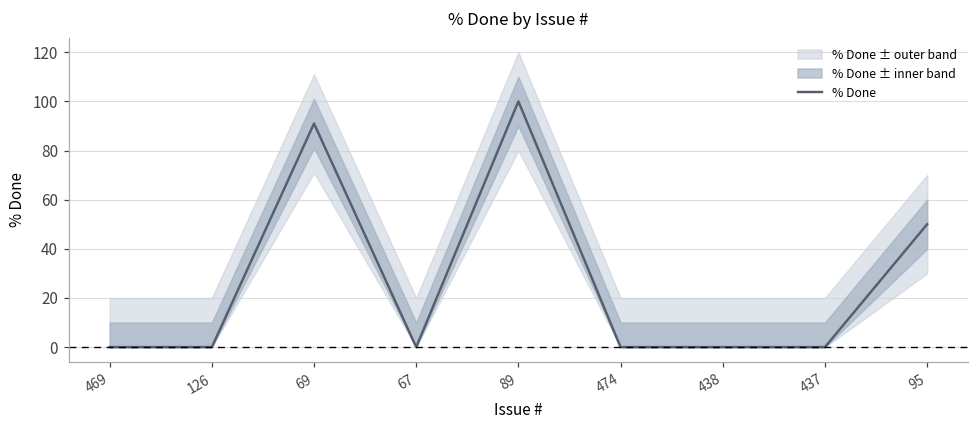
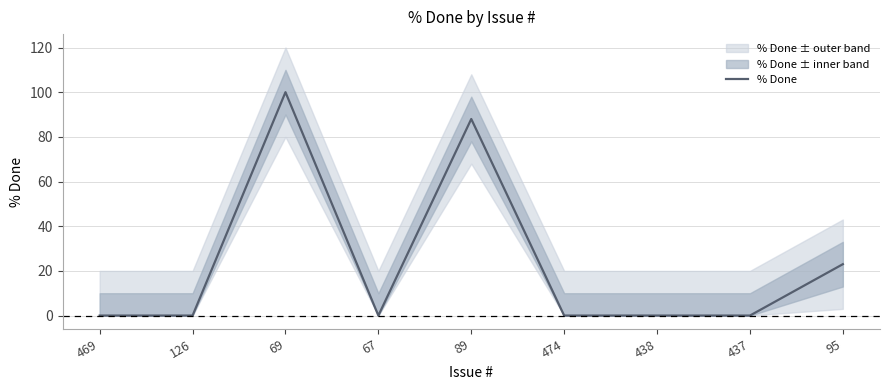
% Done, 69: 91 -> 100
% Done, 89: 100 -> 88
% Done, 95: 50 -> 23
